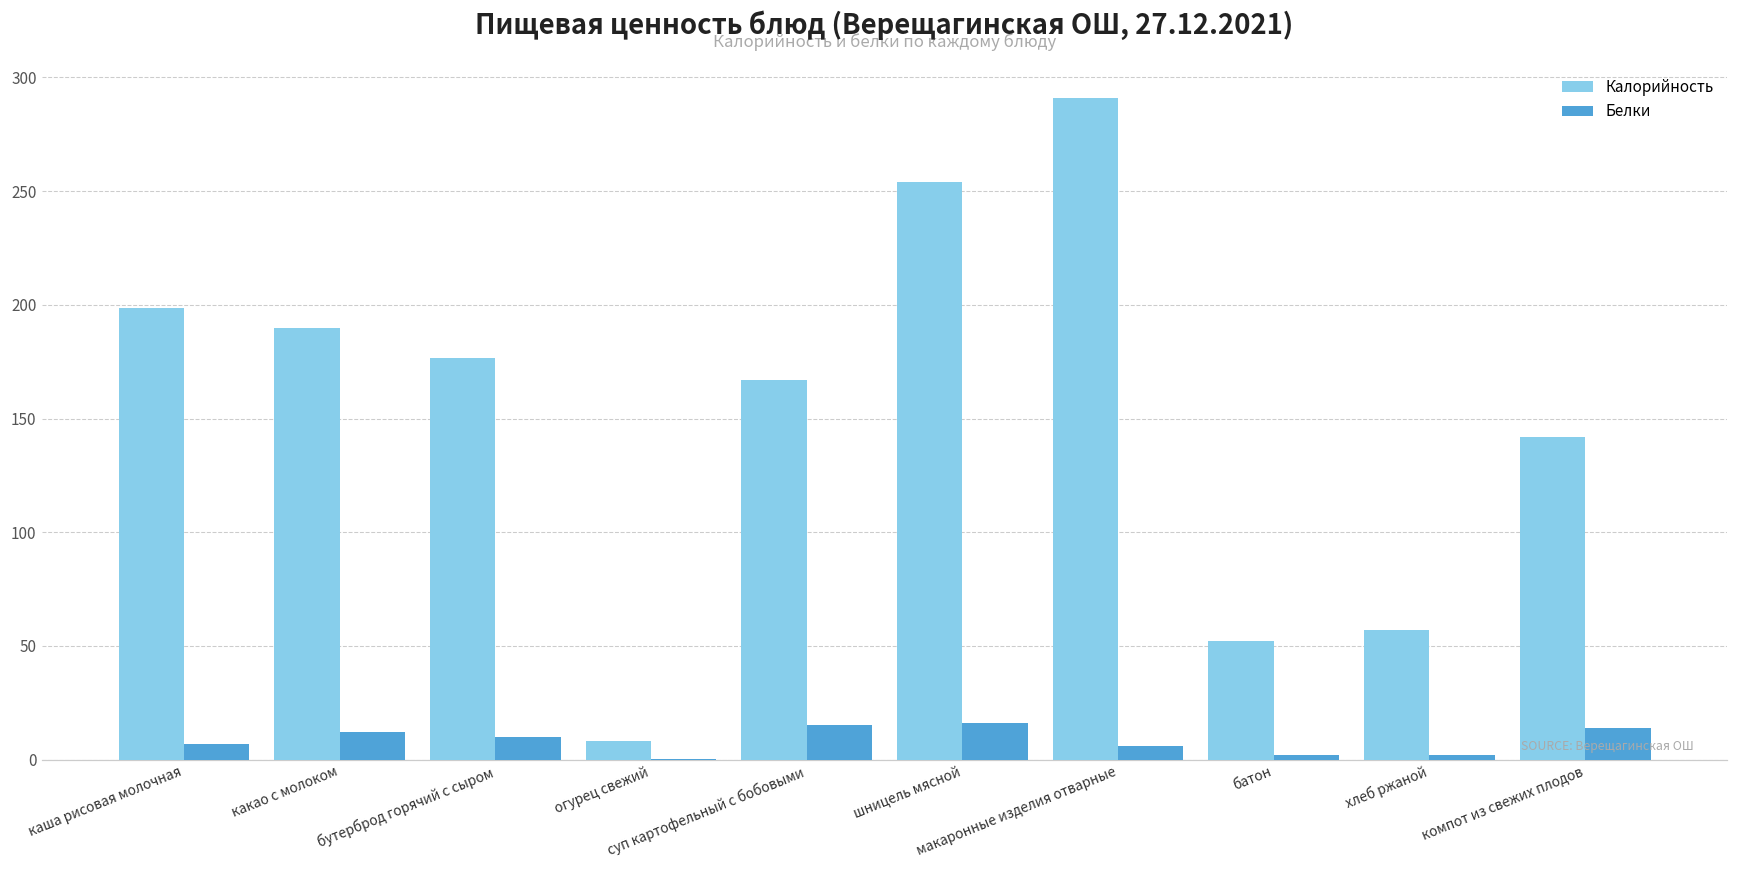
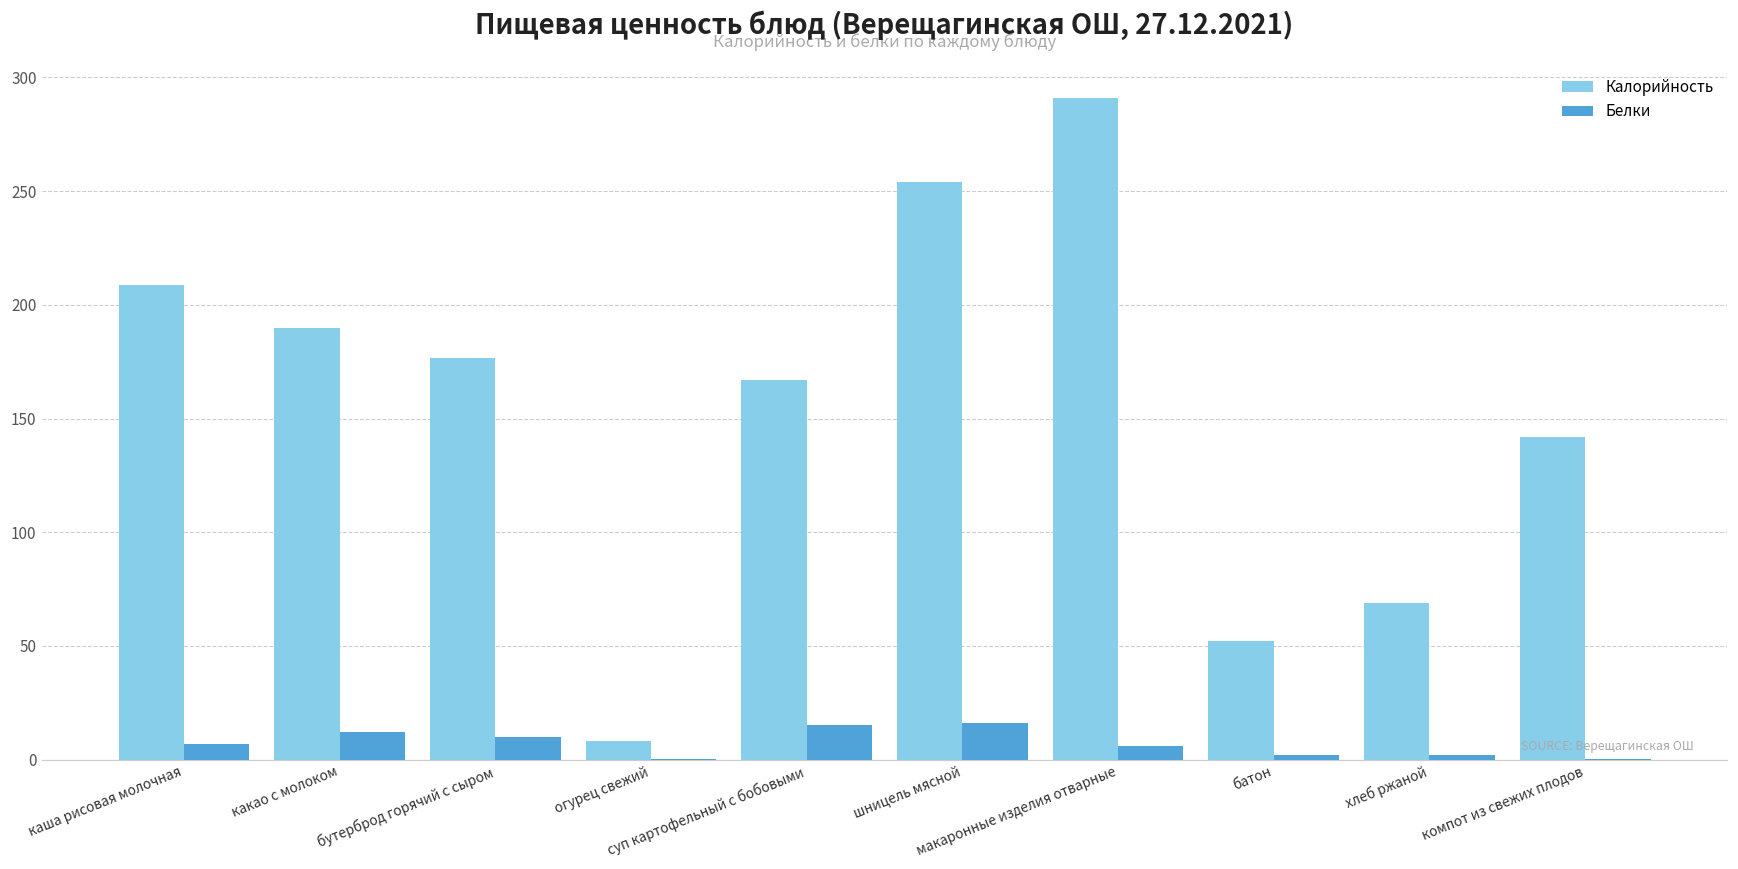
Калорийность, каша рисовая молочная: 198 -> 209
Калорийность, хлеб ржаной: 57 -> 69
Белки, компот из свежих плодов: 14 -> 0
